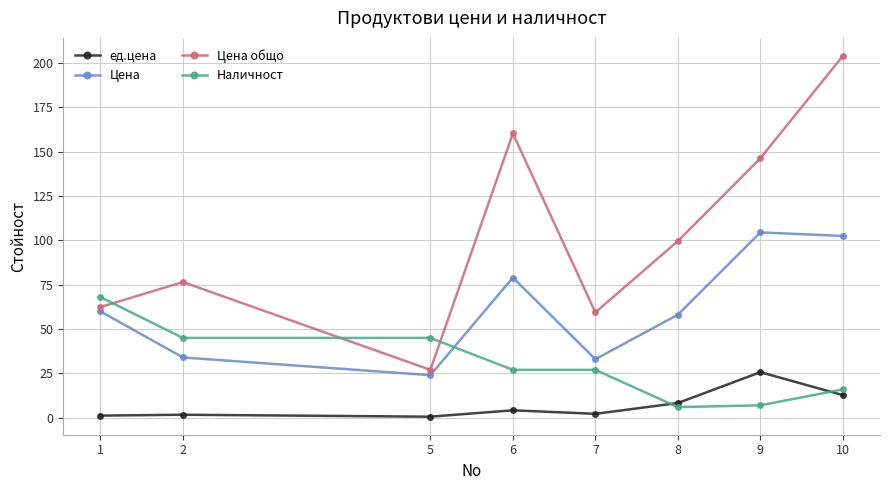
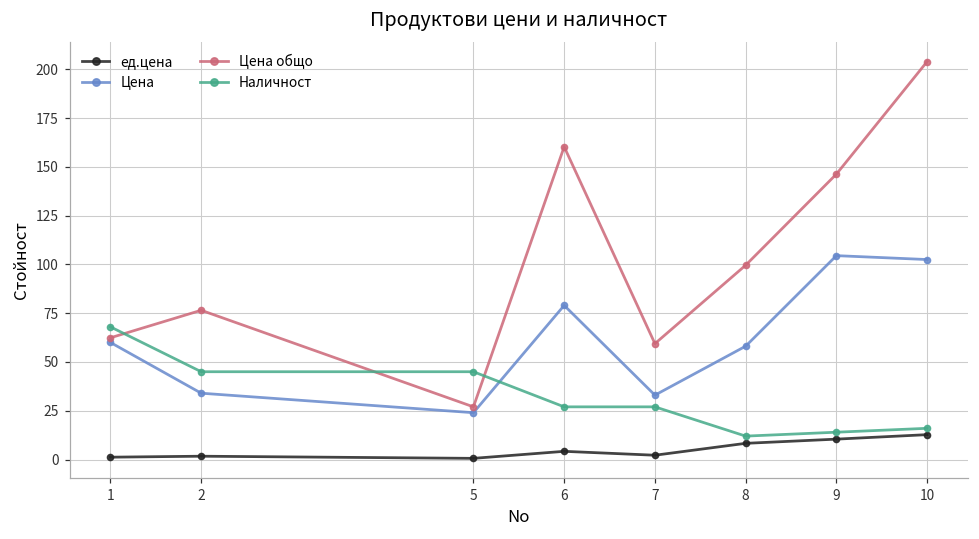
Наличност, 8: 6 -> 12
ед.цена, 9: 26 -> 10
Наличност, 9: 7 -> 14
